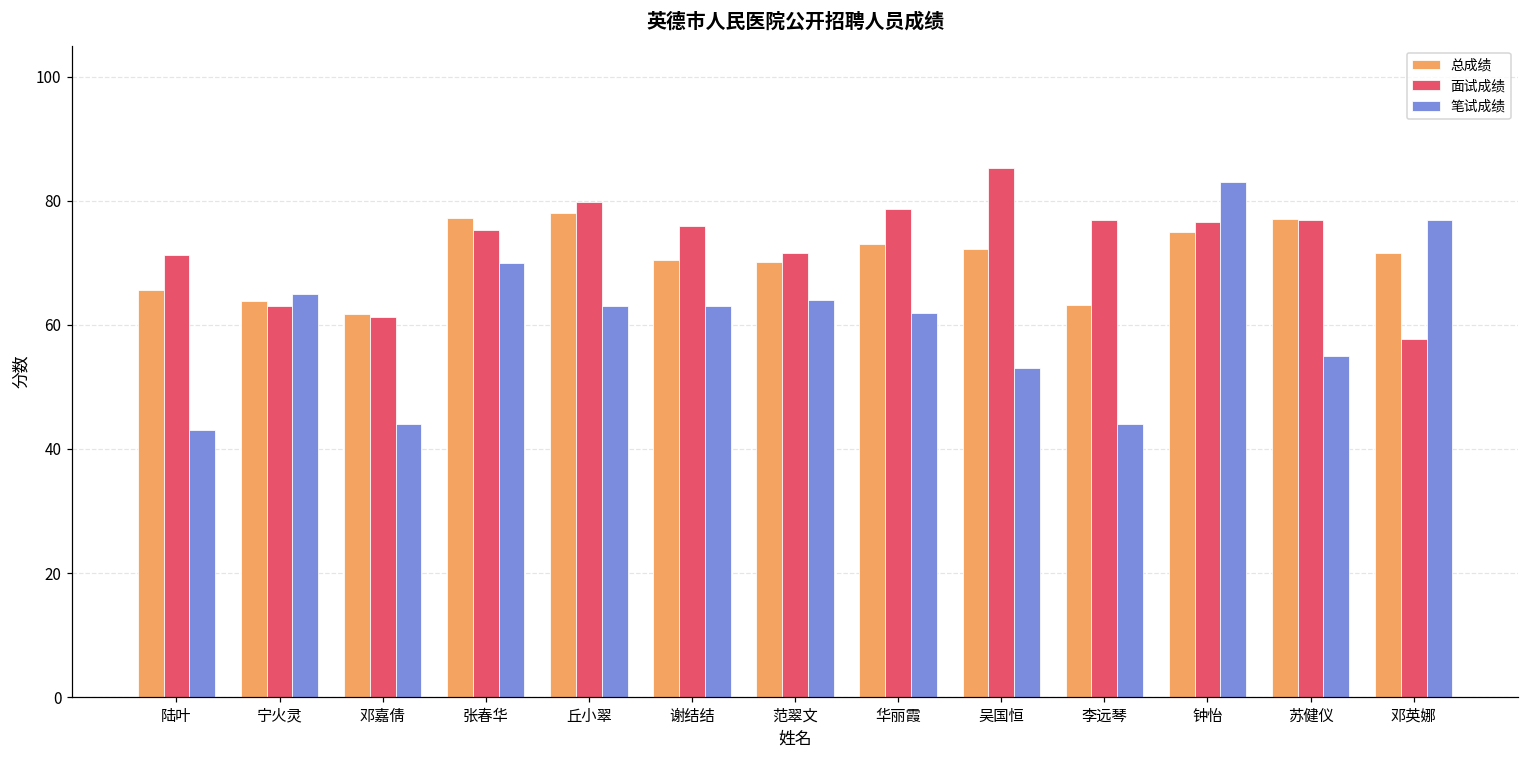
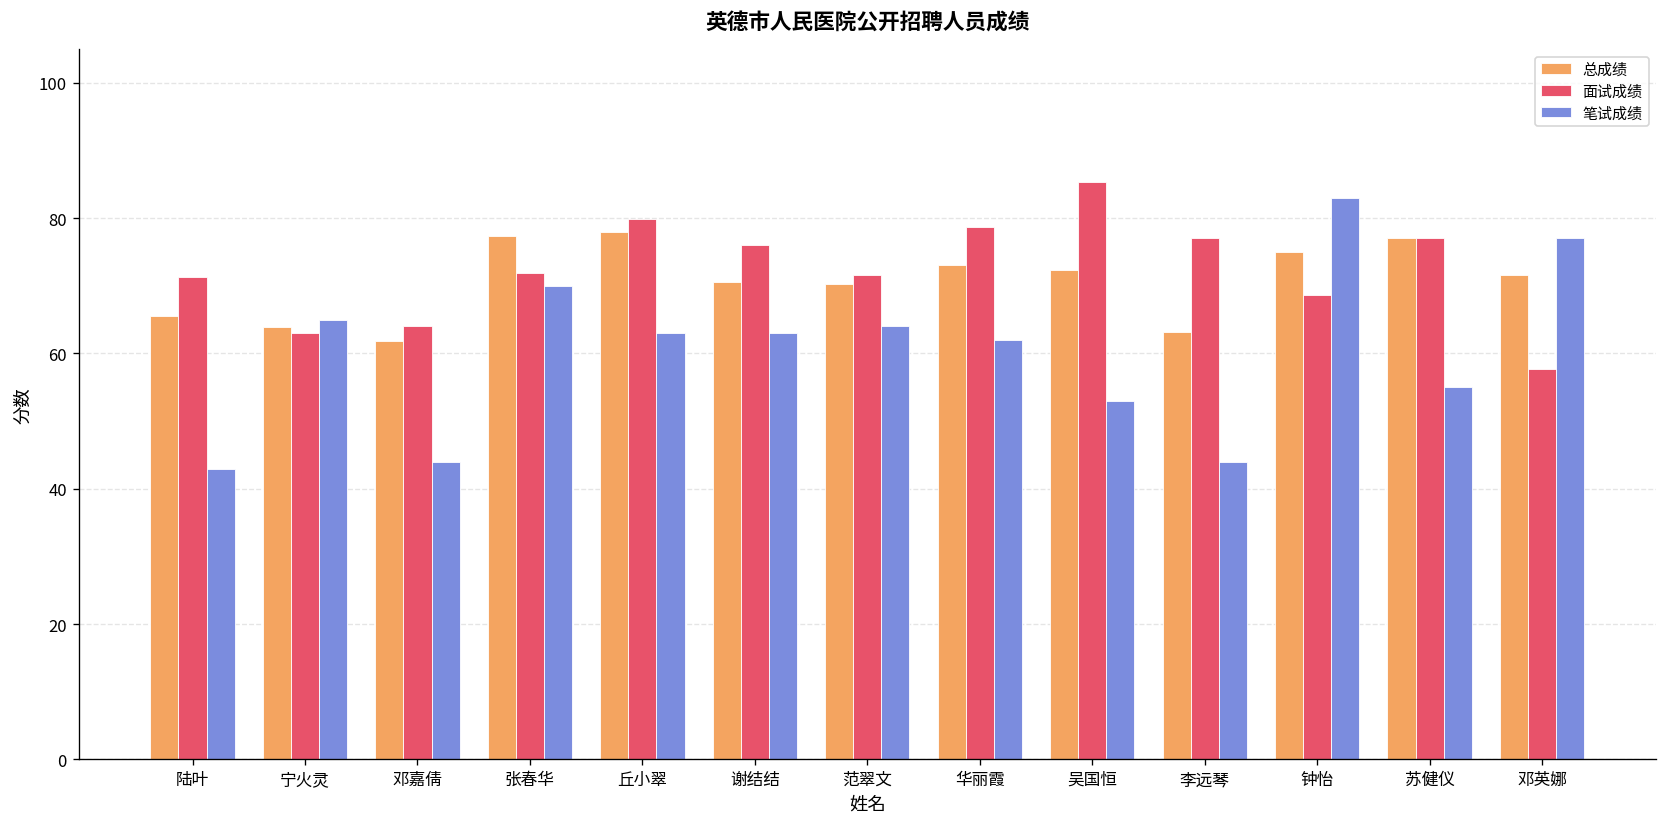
面试成绩, 邓嘉倩: 61 -> 64
面试成绩, 张春华: 75 -> 72
面试成绩, 钟怡: 77 -> 69
